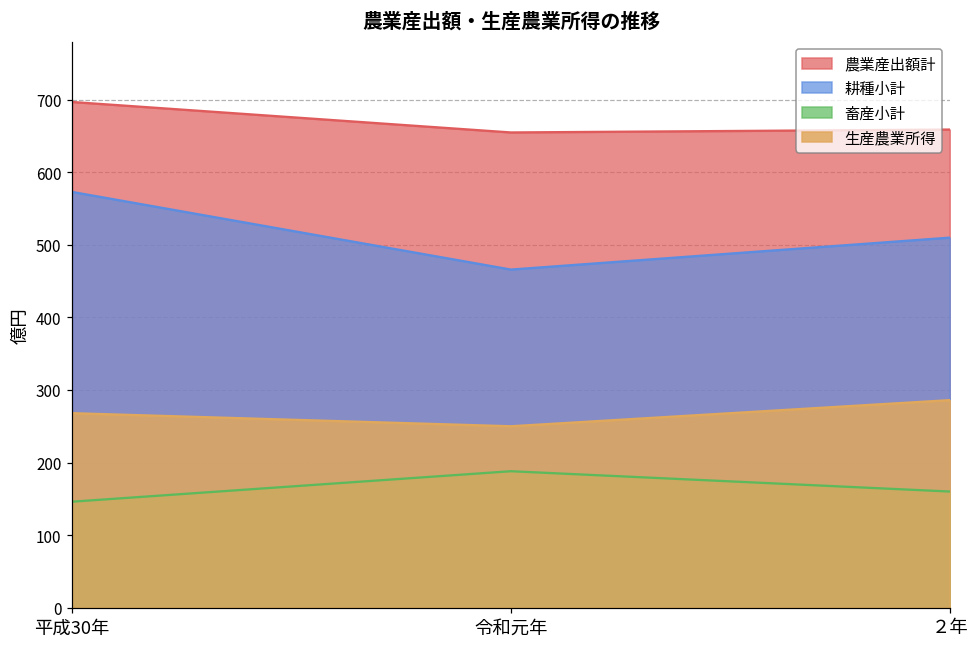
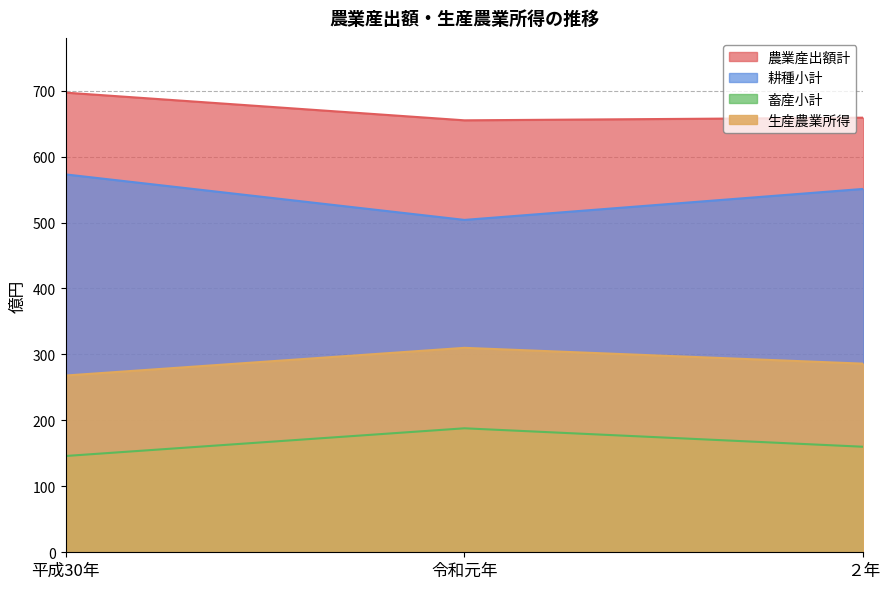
耕種小計, 令和元年: 470 -> 500
生産農業所得, 令和元年: 250 -> 310
耕種小計, ２年: 510 -> 550
